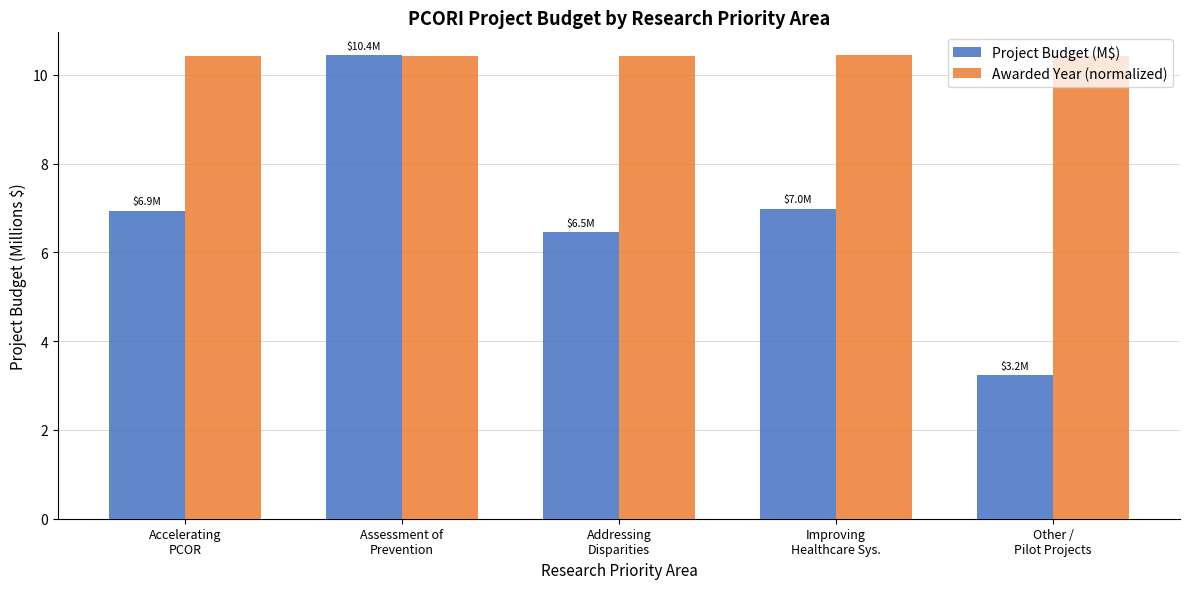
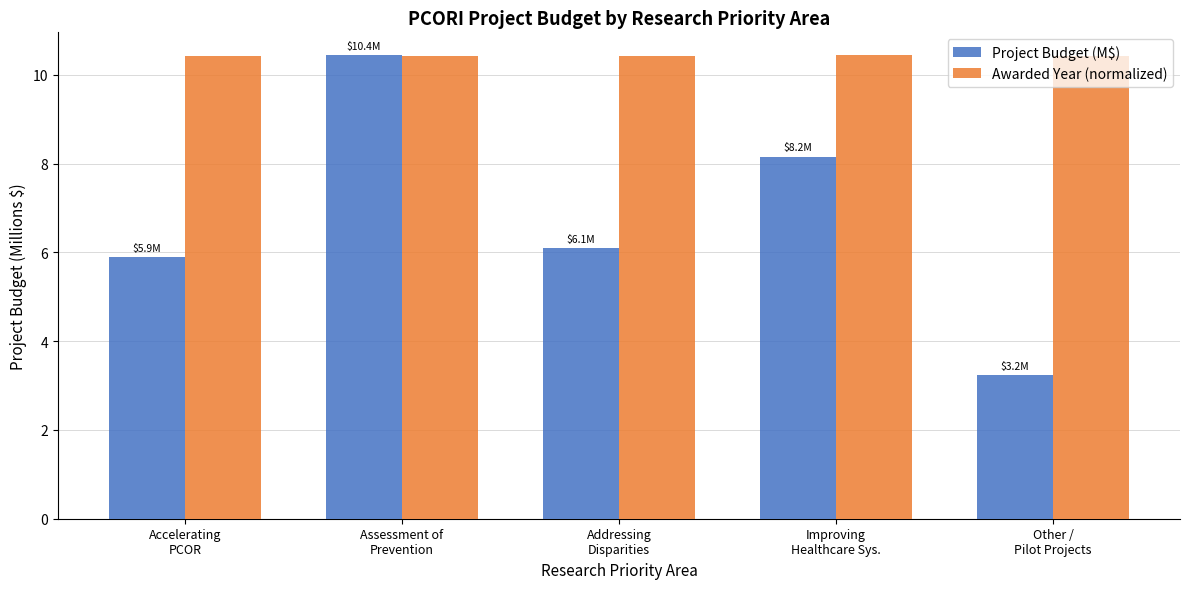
Project Budget (M$), Accelerating PCOR: $6.9M -> $5.9M
Project Budget (M$), Addressing Disparities: $6.5M -> $6.1M
Project Budget (M$), Improving Healthcare Sys.: $7.0M -> $8.2M
